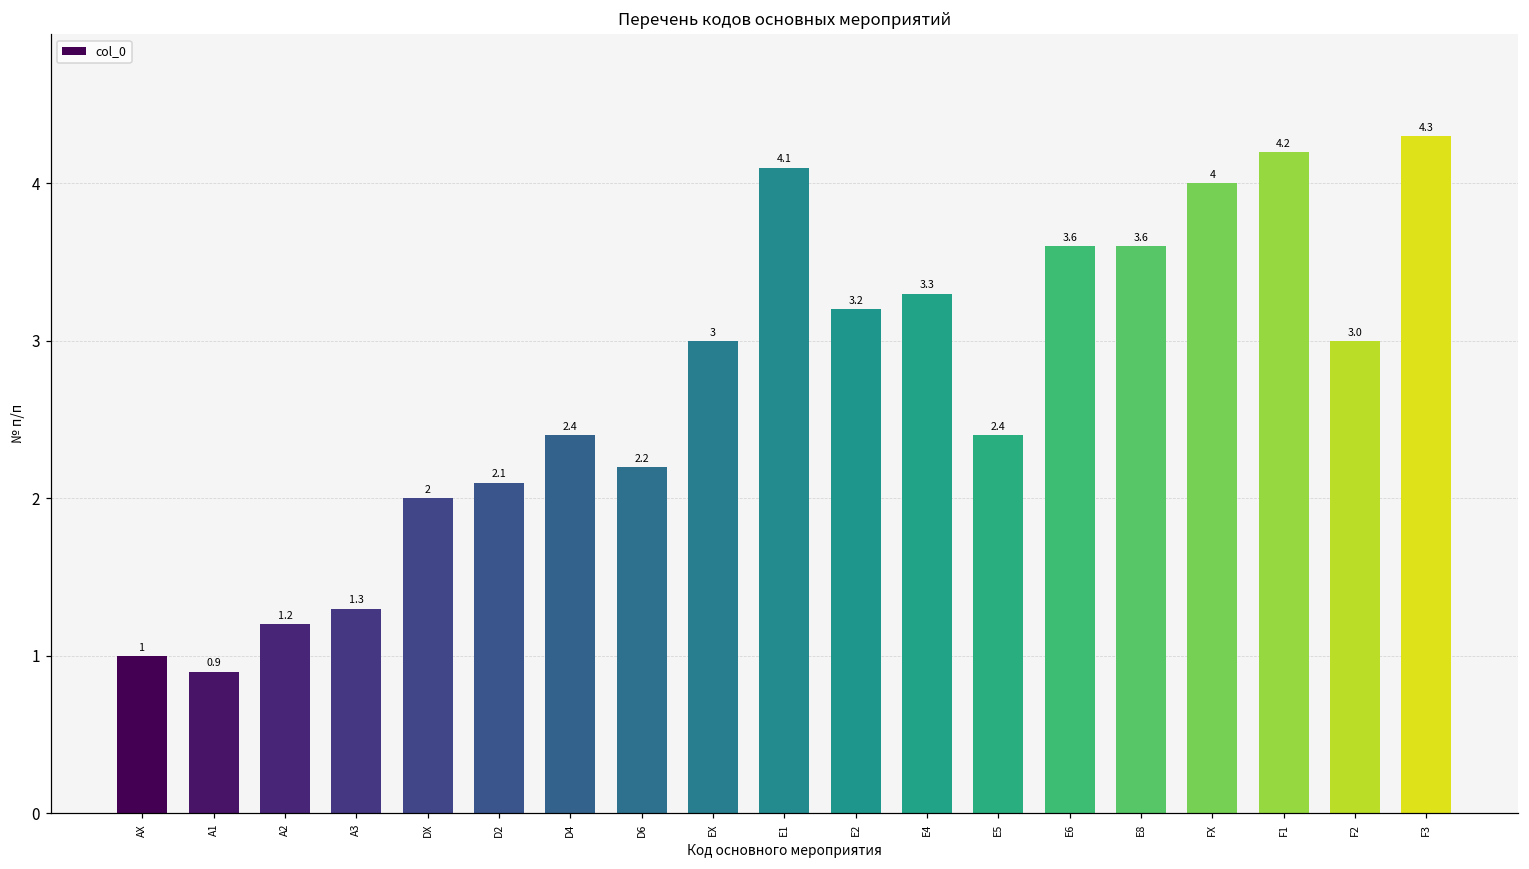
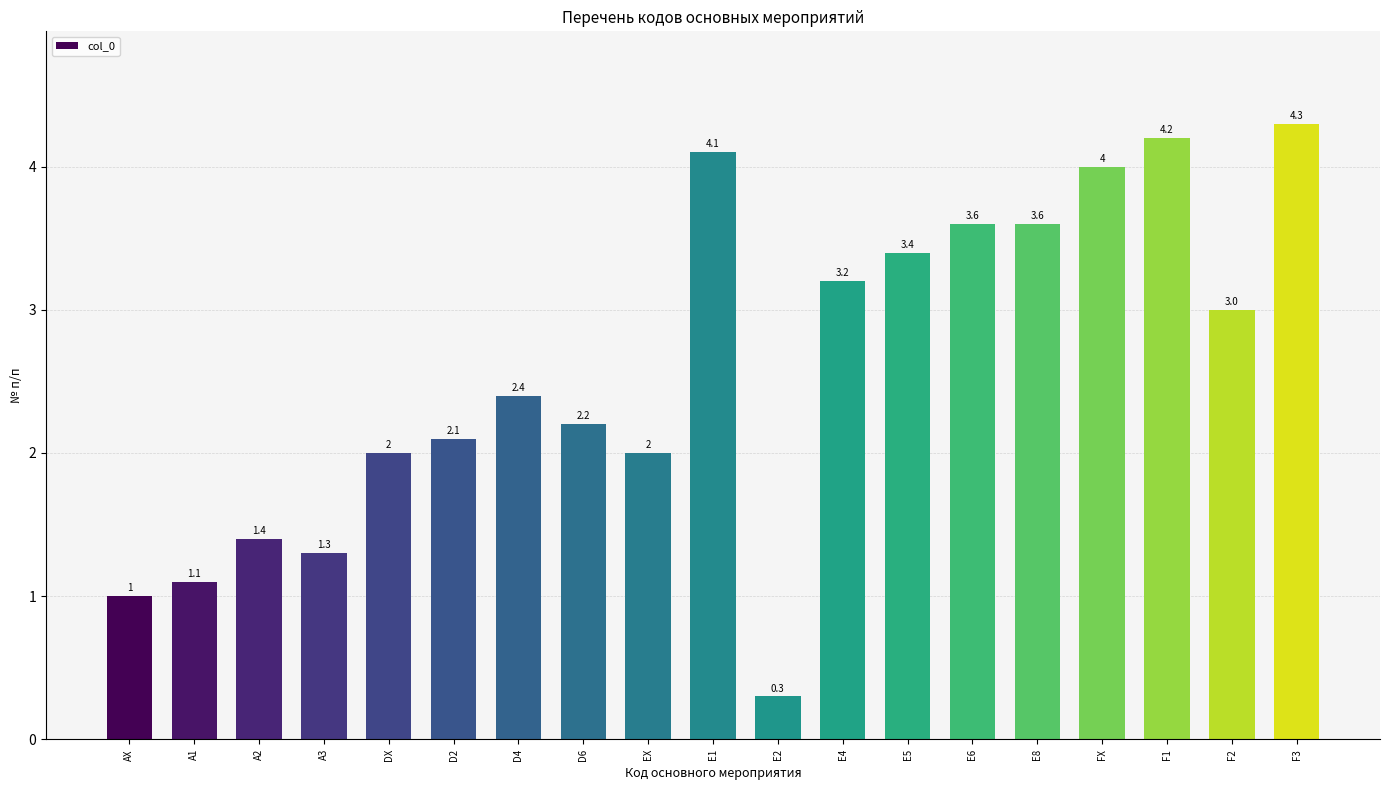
A1: 0.9 -> 1.1
A2: 1.2 -> 1.4
EX: 3 -> 2
E2: 3.2 -> 0.3
E4: 3.3 -> 3.2
E5: 2.4 -> 3.4
